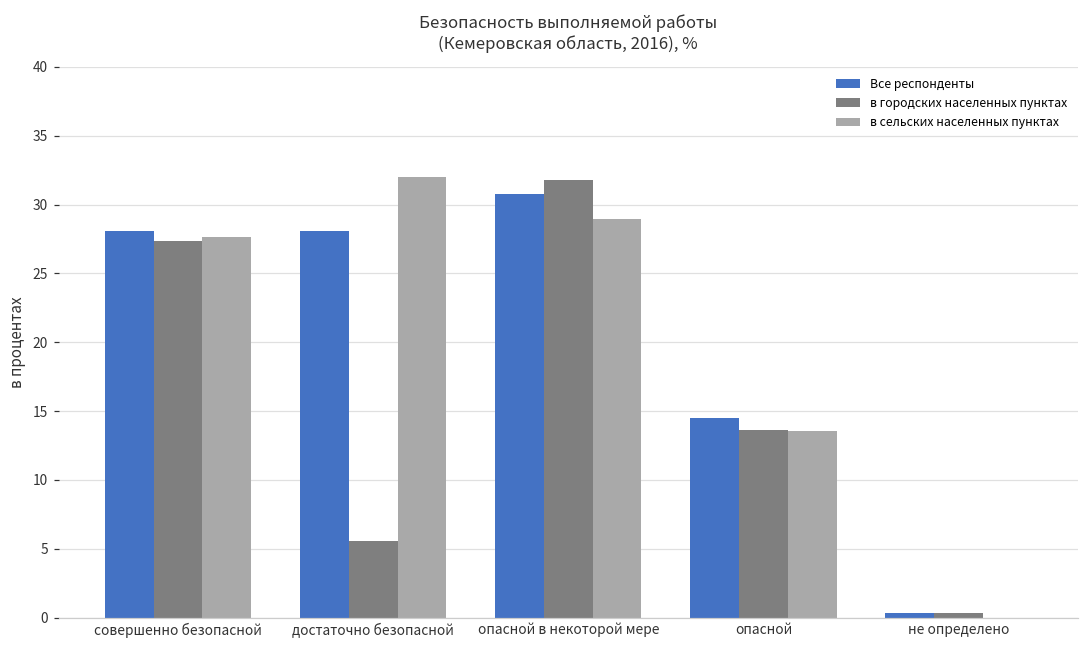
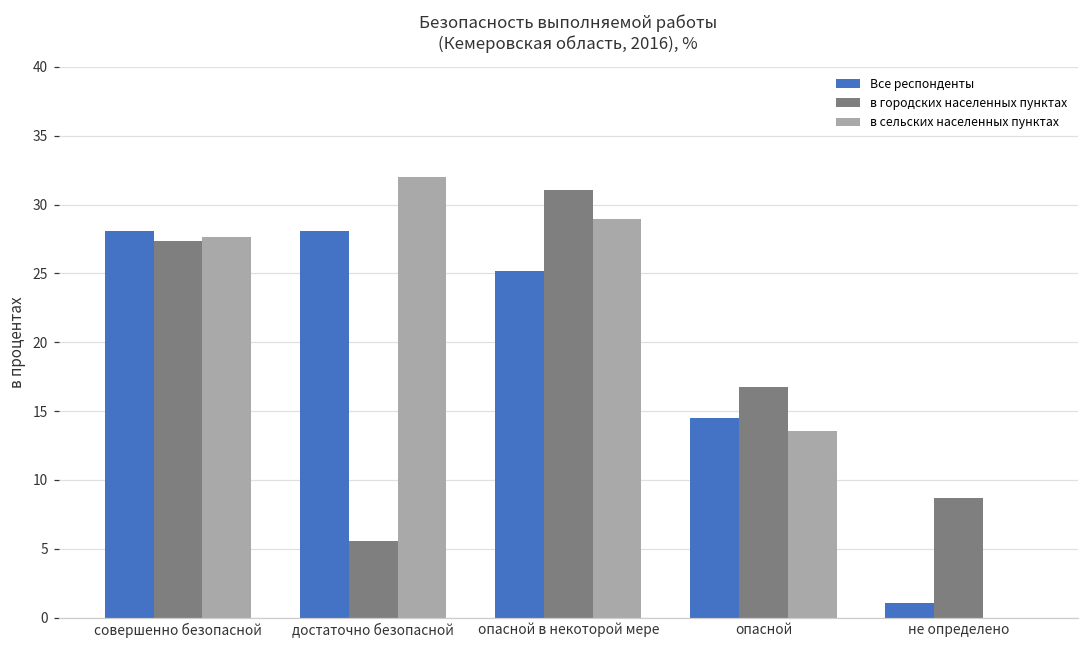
Все респонденты, опасной в некоторой мере: 30.8 -> 25.2
в городских населенных пунктах, опасной в некоторой мере: 31.8 -> 31.1
в городских населенных пунктах, опасной: 13.6 -> 16.7
Все респонденты, не определено: 0.3 -> 1.1
в городских населенных пунктах, не определено: 0.3 -> 8.7
